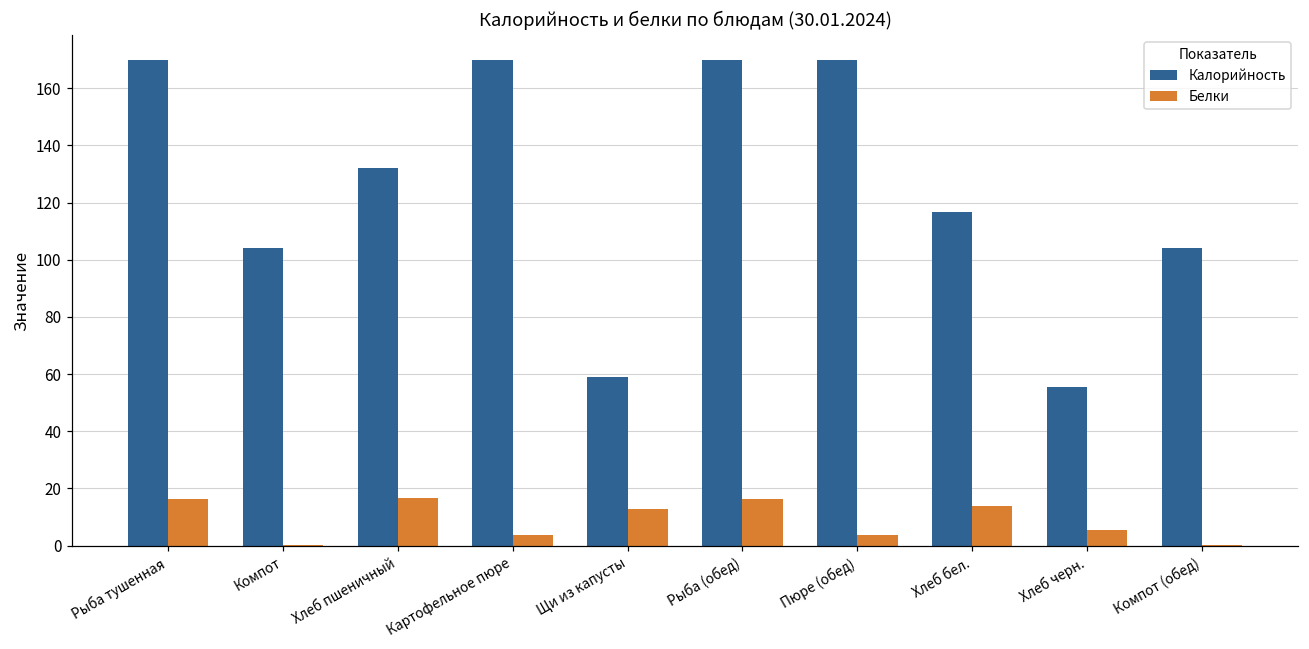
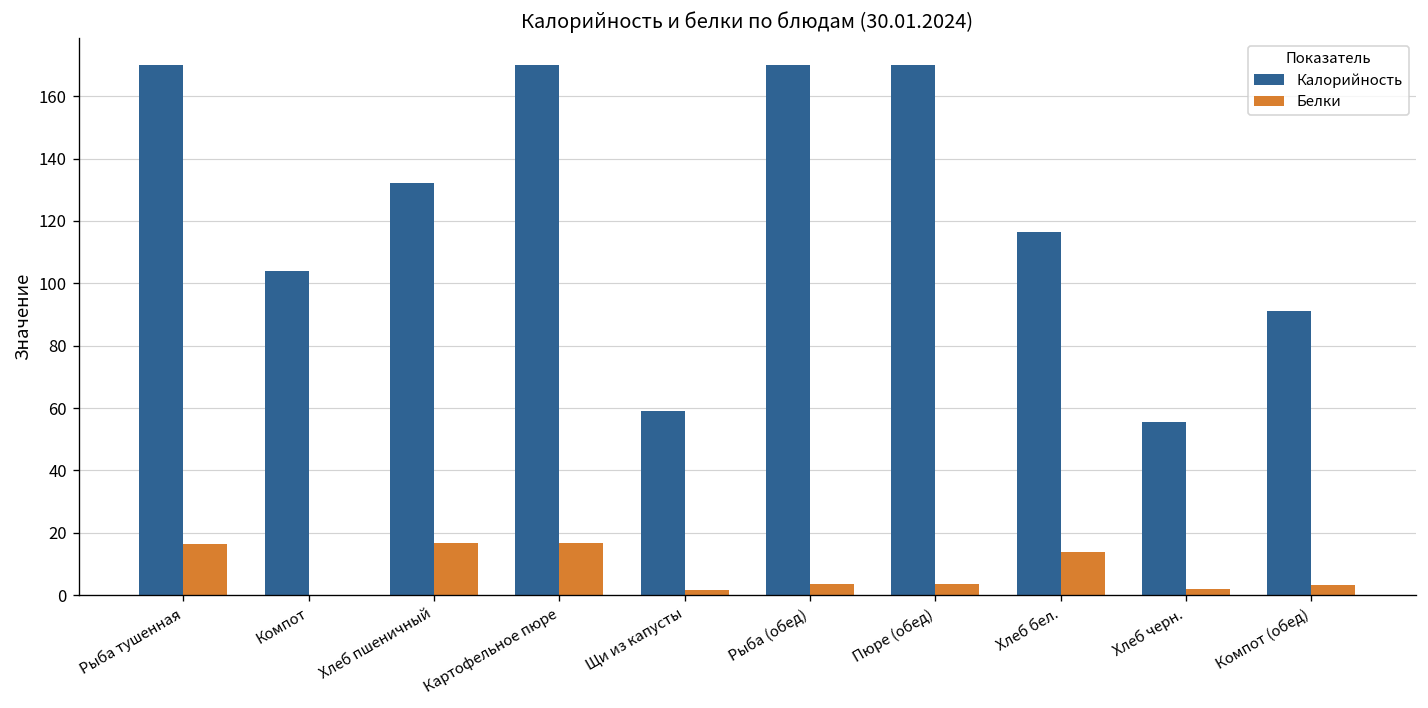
Белки, Картофельное пюре: 4 -> 17
Белки, Щи из капусты: 13 -> 2
Белки, Рыба (обед): 16 -> 4
Белки, Хлеб черн.: 5 -> 2
Калорийность, Компот (обед): 104 -> 91
Белки, Компот (обед): 0 -> 3
